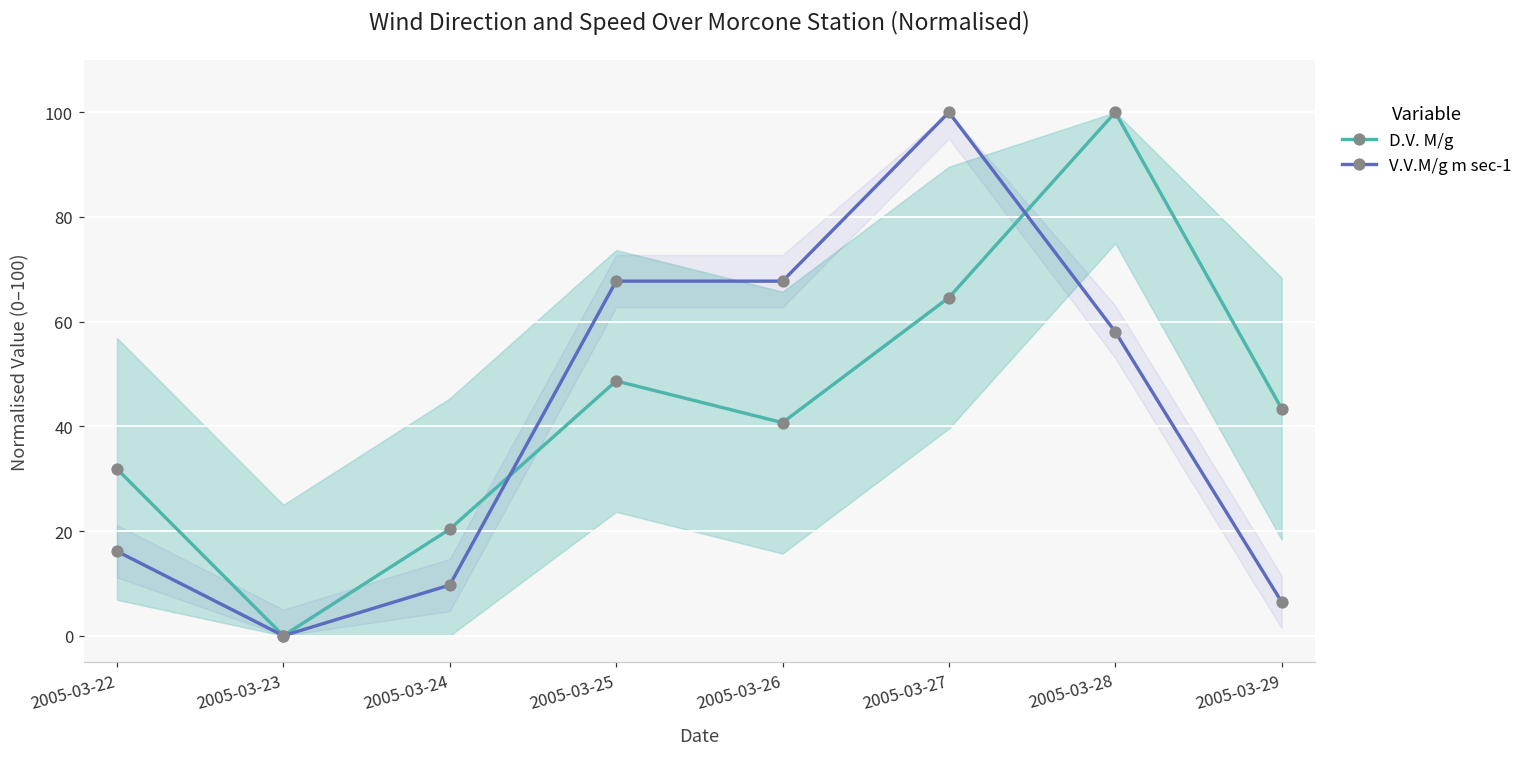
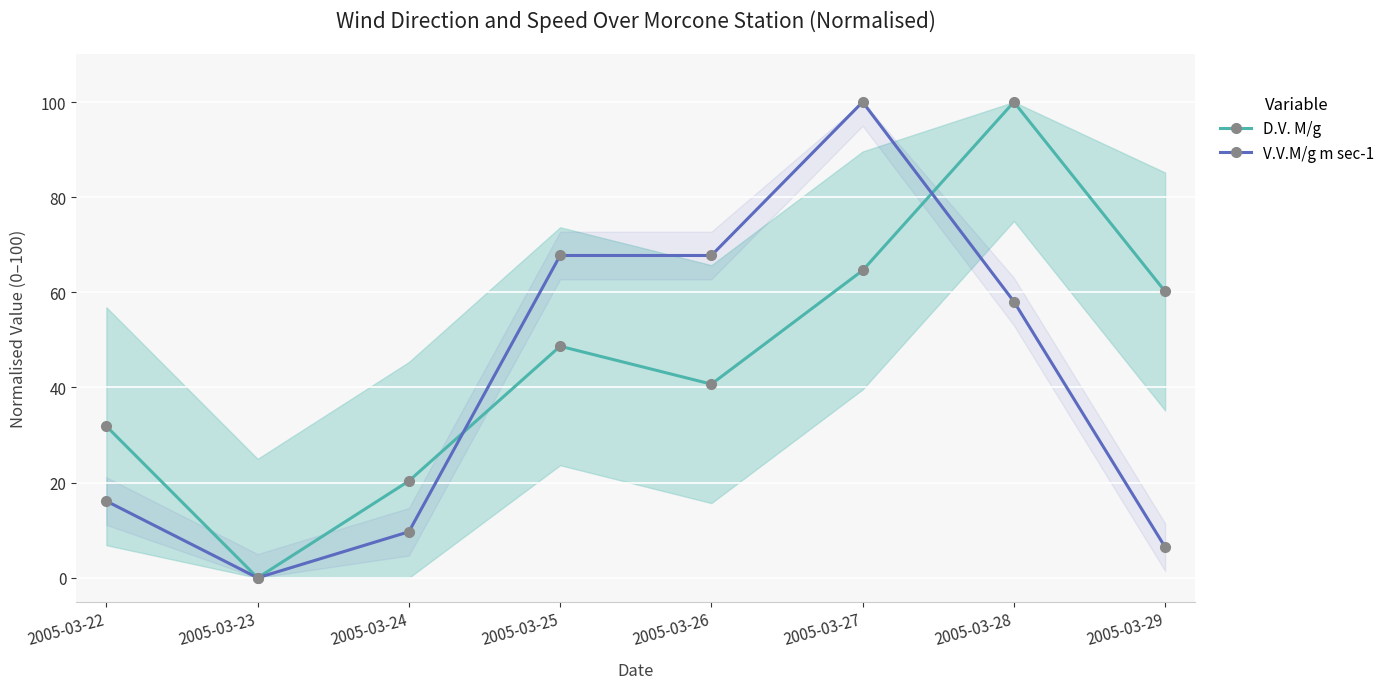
D.V. M/g, 2005-03-29: 43 -> 60
